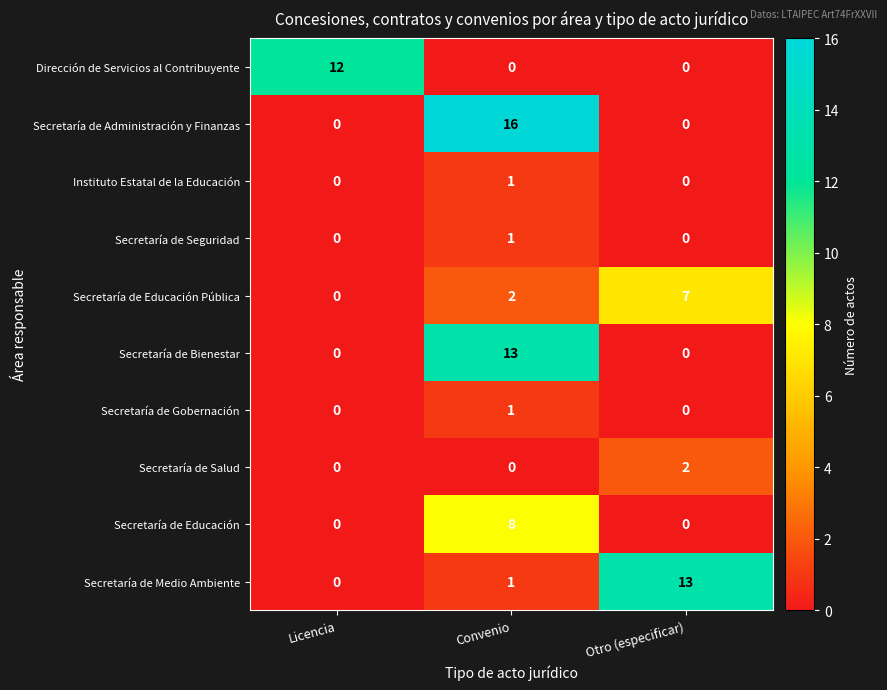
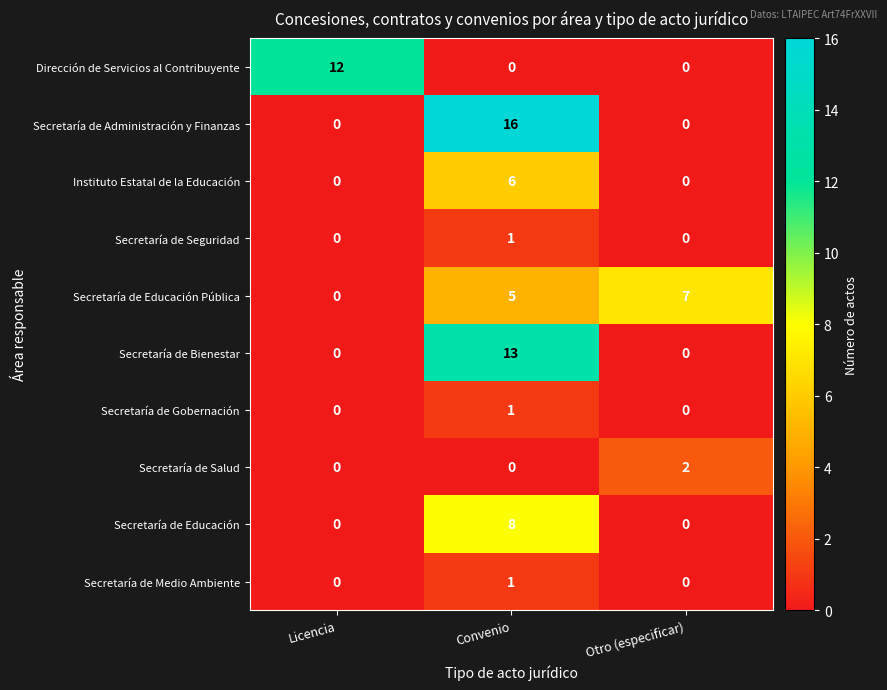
Instituto Estatal de la Educación, Convenio: 1 -> 6
Secretaría de Educación Pública, Convenio: 2 -> 5
Secretaría de Medio Ambiente, Otro (especificar): 13 -> 0
